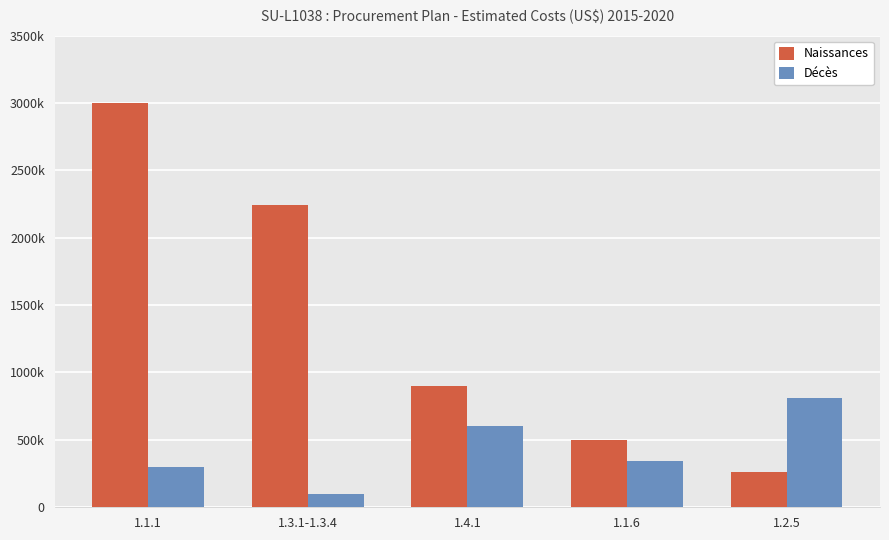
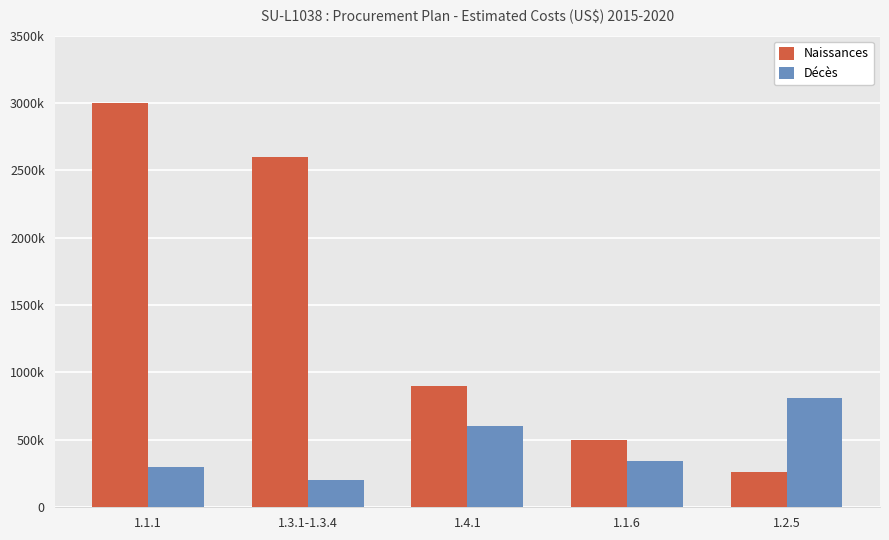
Naissances, 1.3.1-1.3.4: 2240000 -> 2600000
Décès, 1.3.1-1.3.4: 100000 -> 200000
